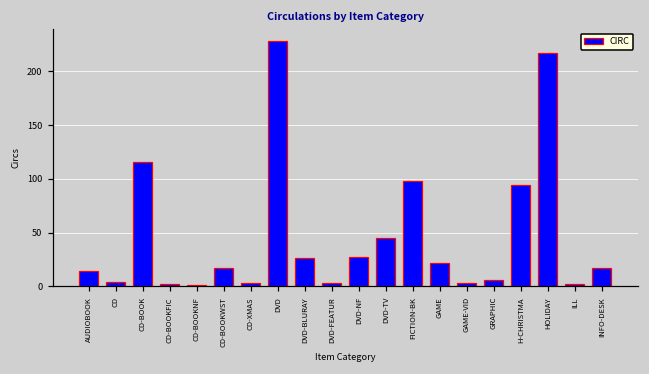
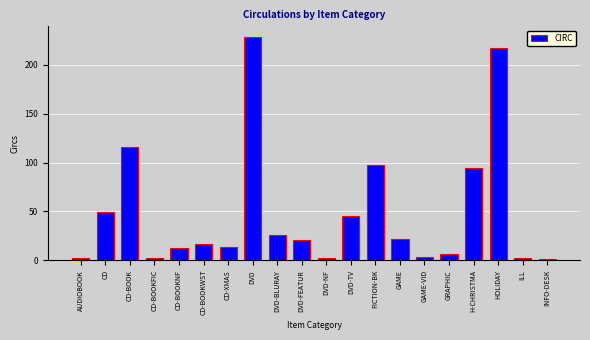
AUDIOBOOK: 10 -> 0
CD: 0 -> 50
CD-BOOKNF: 0 -> 10
CD-XMAS: 0 -> 10
DVD-FEATUR: 0 -> 20
DVD-NF: 30 -> 0
INFO-DESK: 20 -> 0
